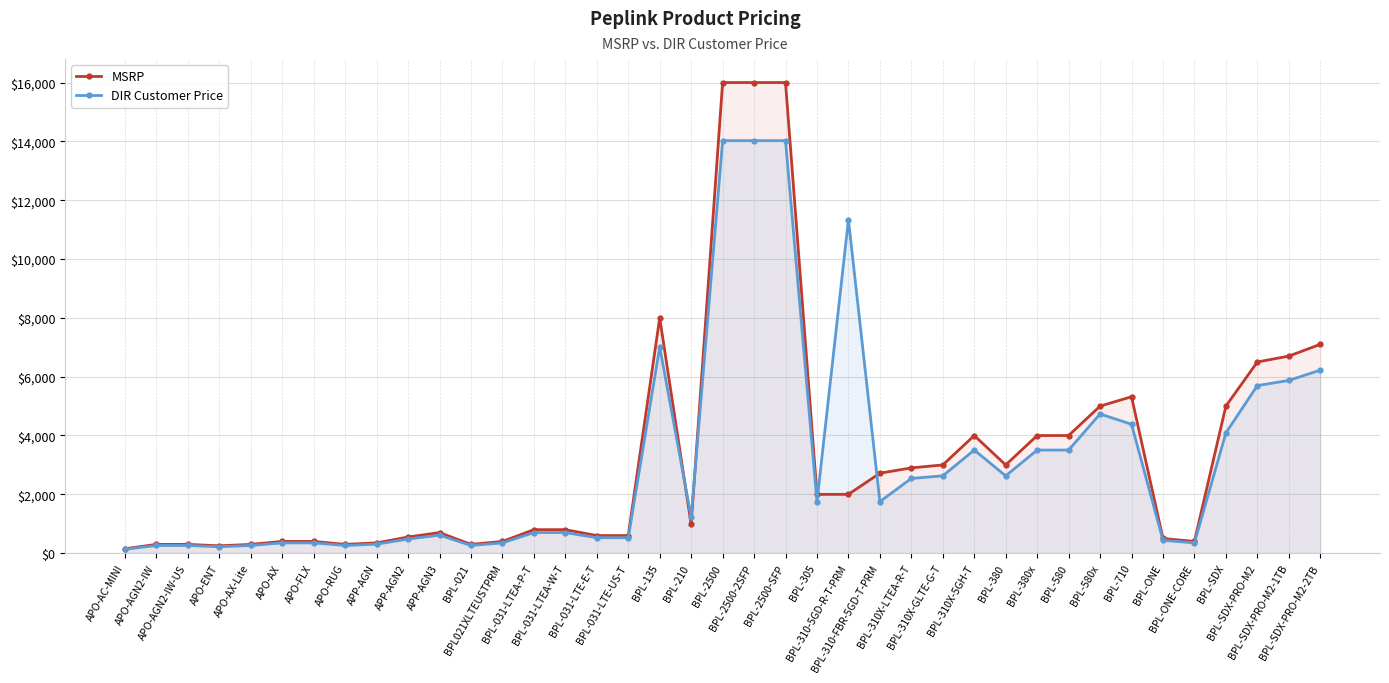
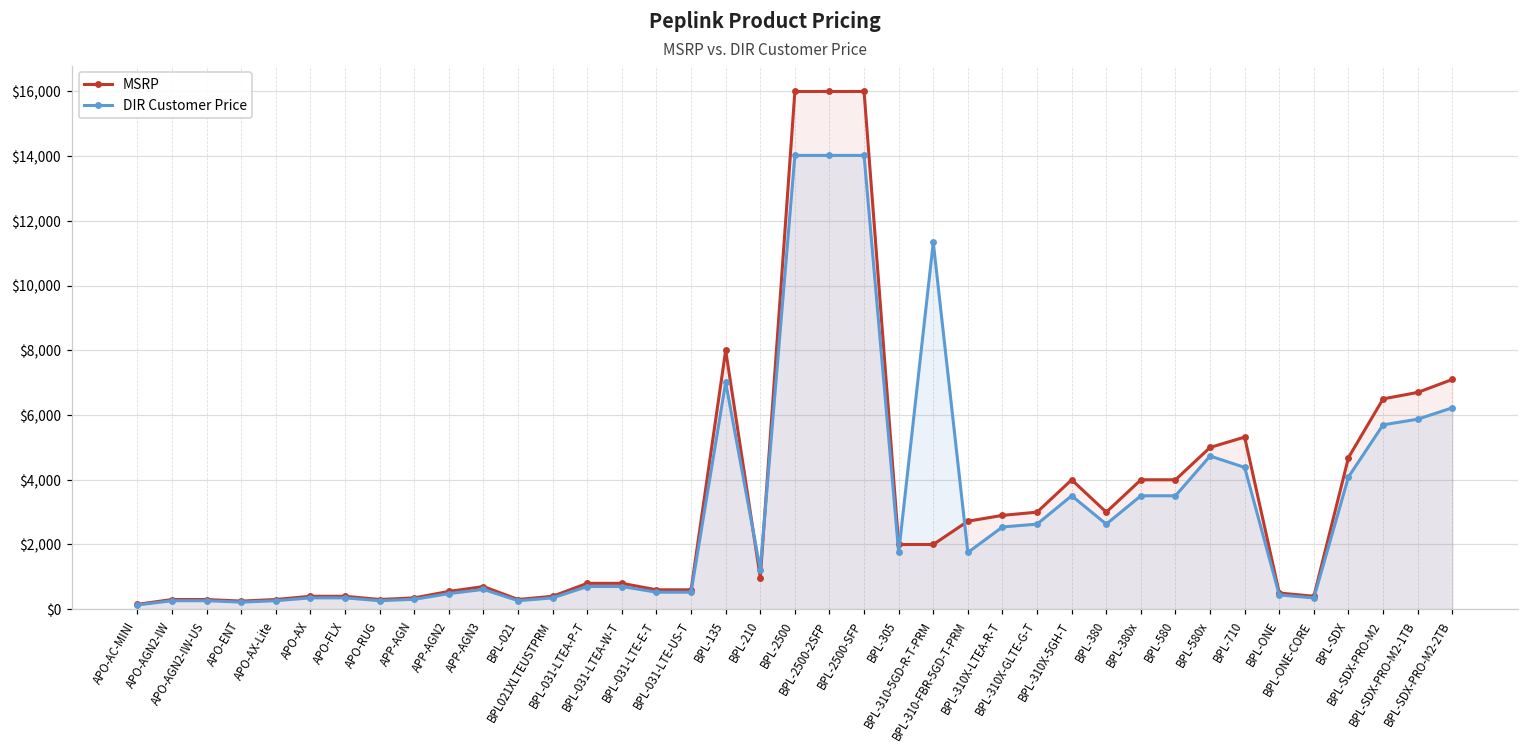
MSRP, BPL-SDX: $5,000 -> $4,700
